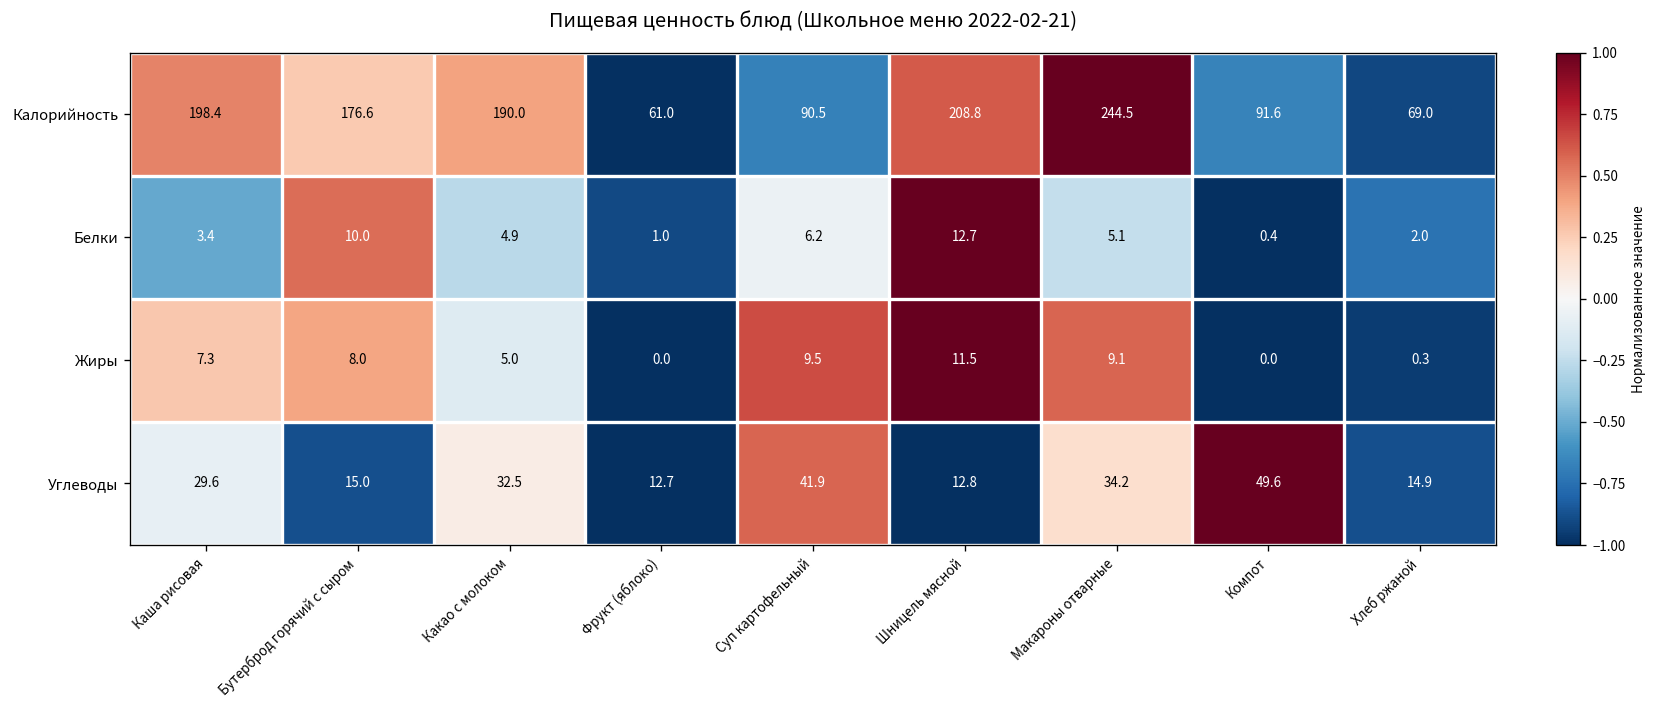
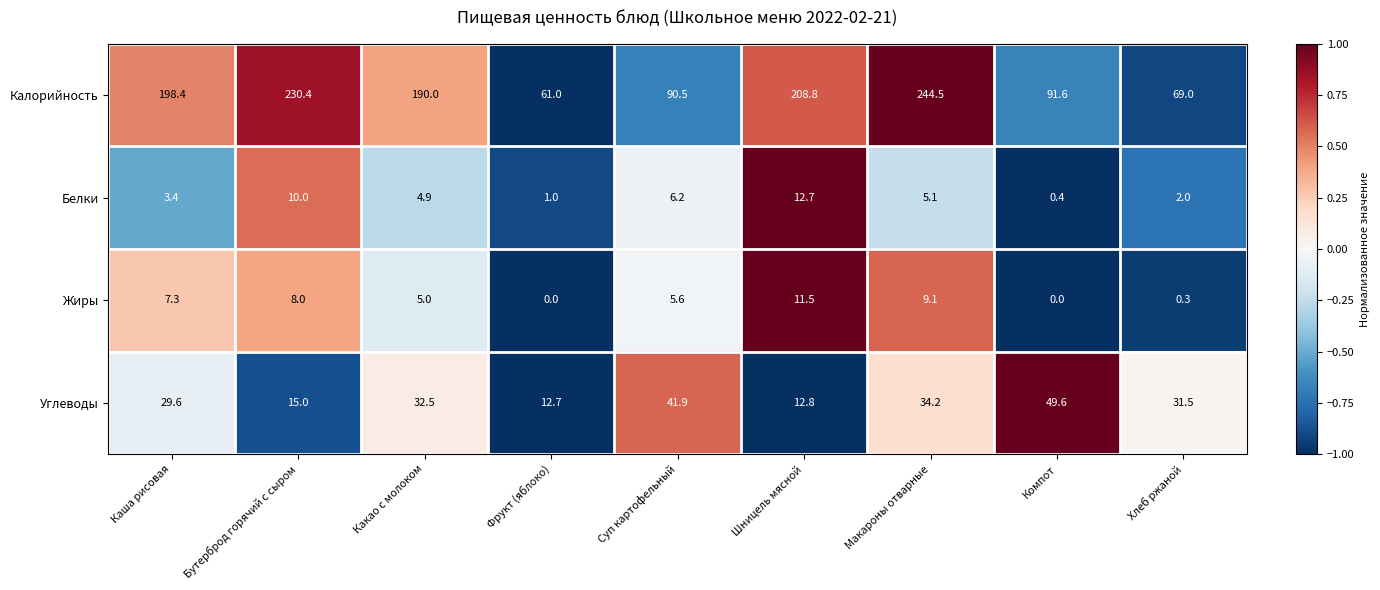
Калорийность, Бутерброд горячий с сыром: 176.6 -> 230.4
Жиры, Суп картофельный: 9.5 -> 5.6
Углеводы, Хлеб ржаной: 14.9 -> 31.5
